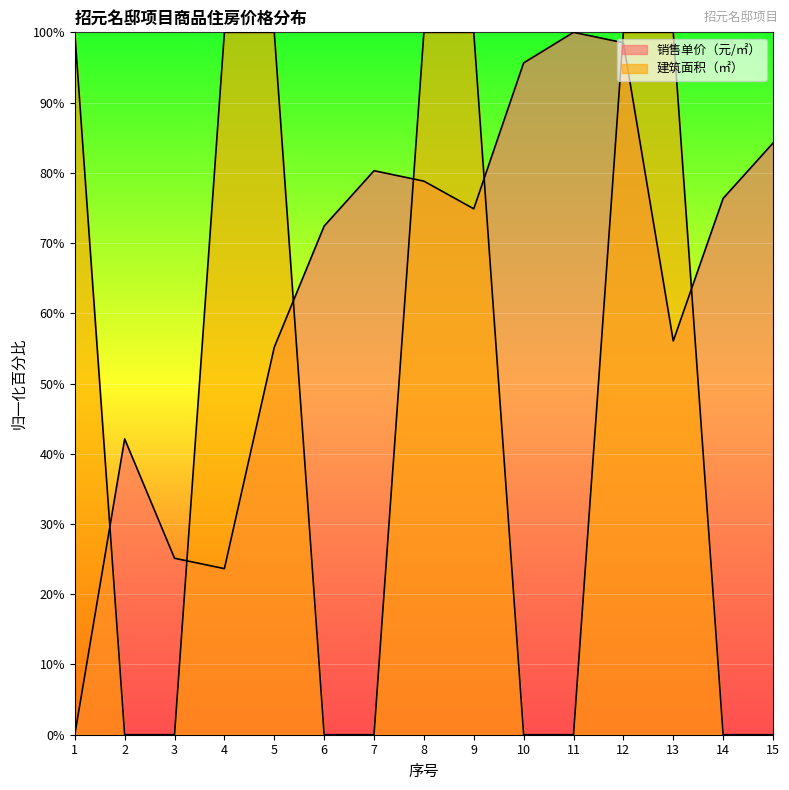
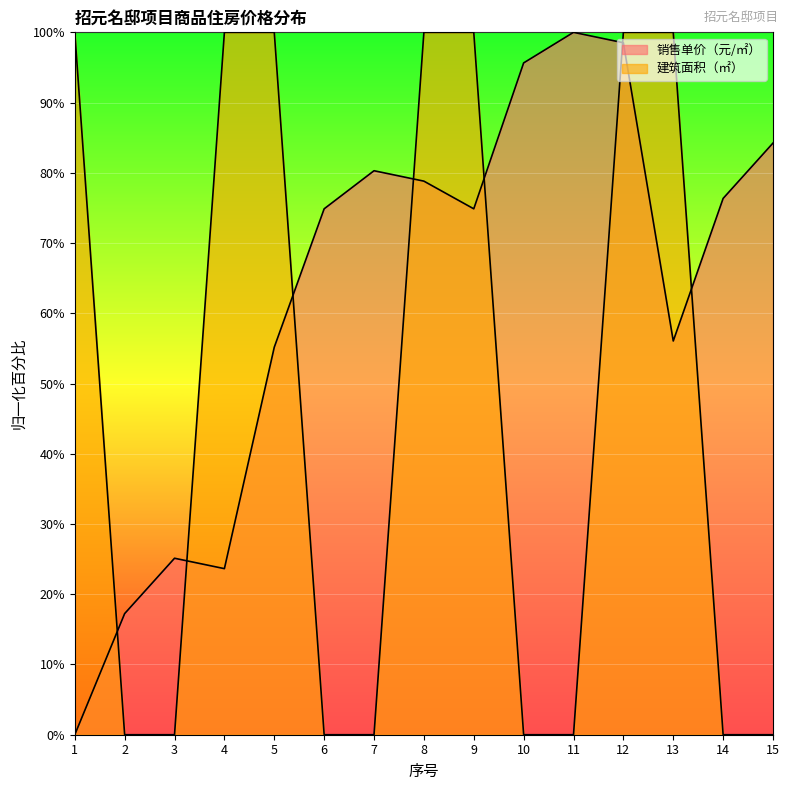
销售单价（元/㎡）, 2: 42% -> 17%
销售单价（元/㎡）, 6: 72% -> 75%
